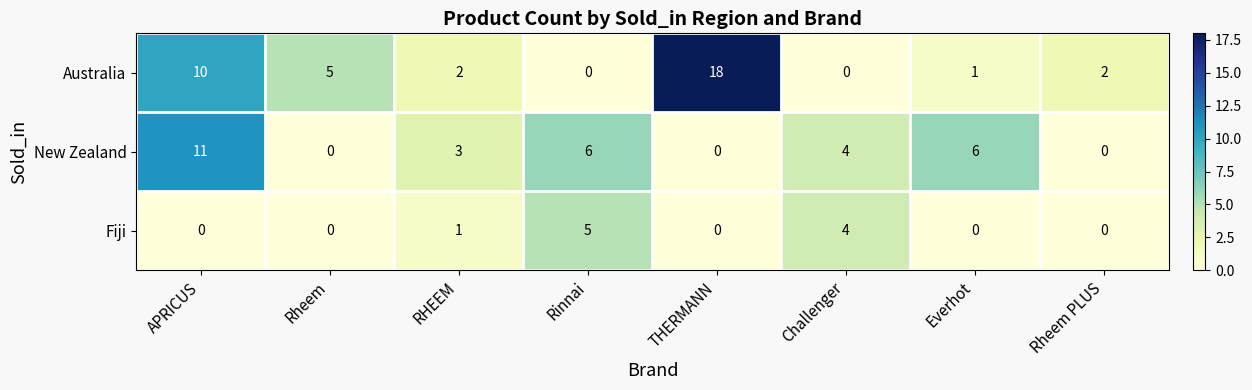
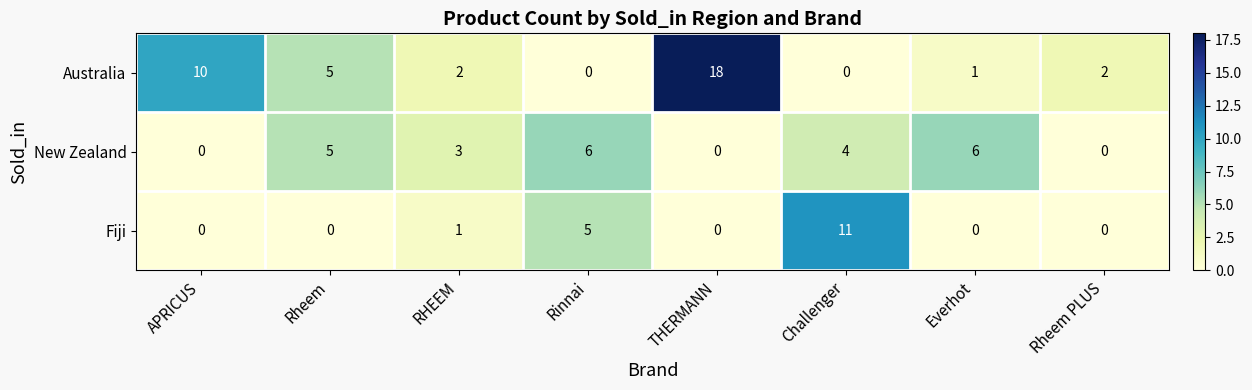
New Zealand, APRICUS: 11 -> 0
New Zealand, Rheem: 0 -> 5
Fiji, Challenger: 4 -> 11
